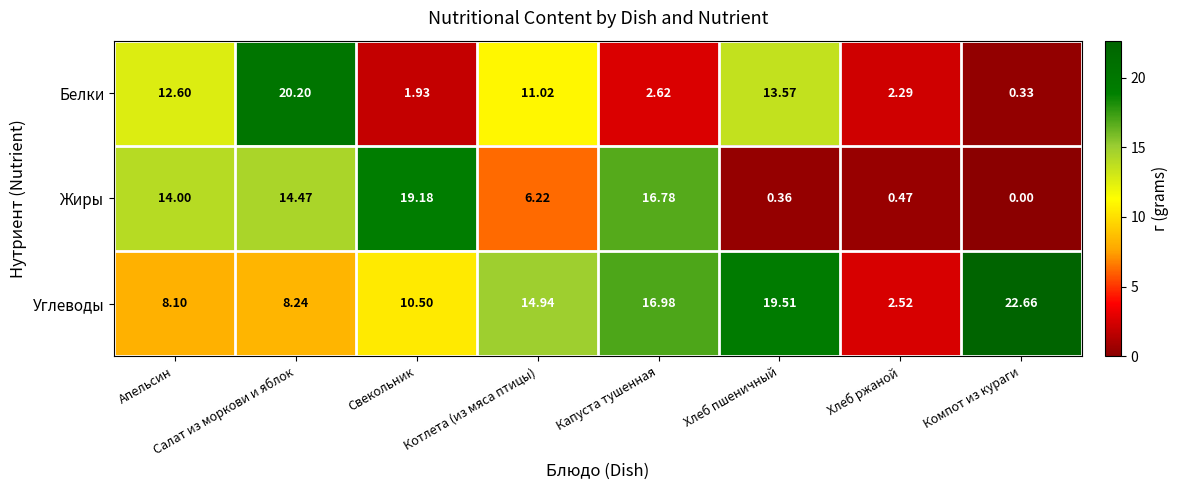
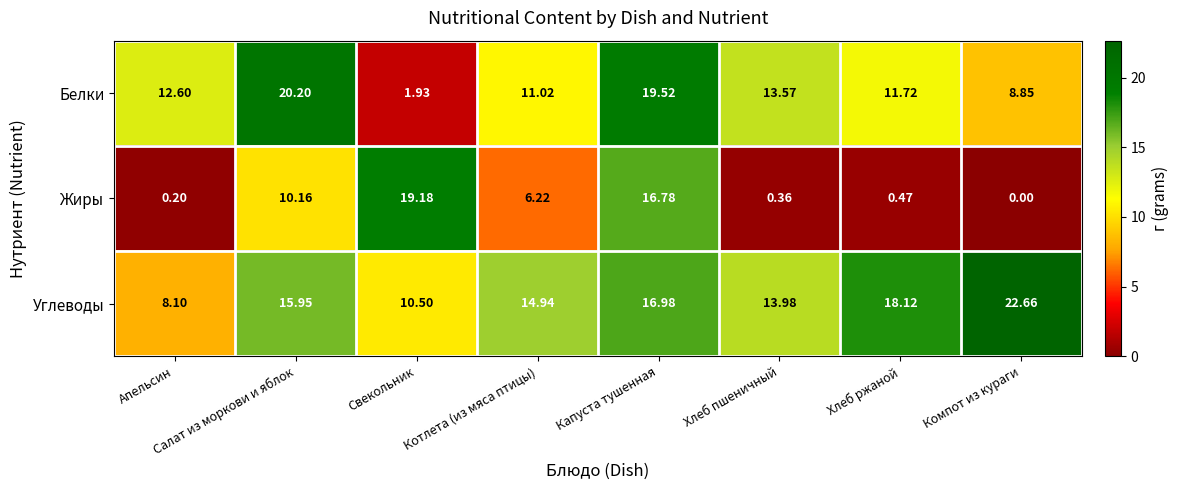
Белки, Капуста тушенная: 2.62 -> 19.52
Белки, Хлеб ржаной: 2.29 -> 11.72
Белки, Компот из кураги: 0.33 -> 8.85
Жиры, Апельсин: 14.00 -> 0.20
Жиры, Салат из моркови и яблок: 14.47 -> 10.16
Углеводы, Салат из моркови и яблок: 8.24 -> 15.95
Углеводы, Хлеб пшеничный: 19.51 -> 13.98
Углеводы, Хлеб ржаной: 2.52 -> 18.12
